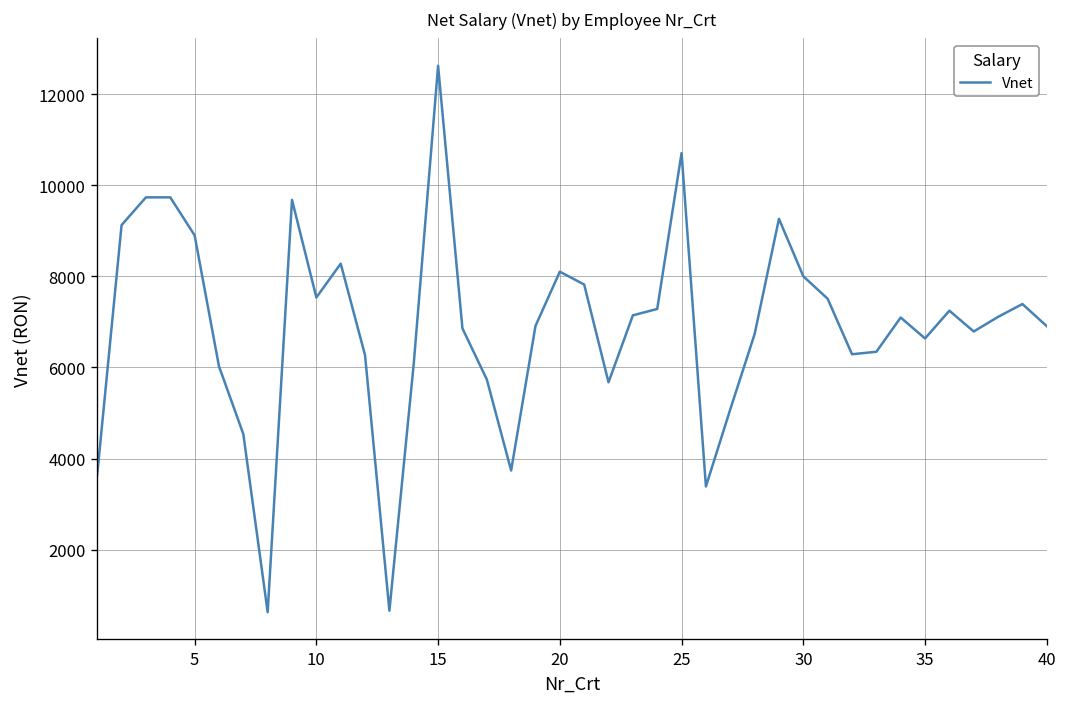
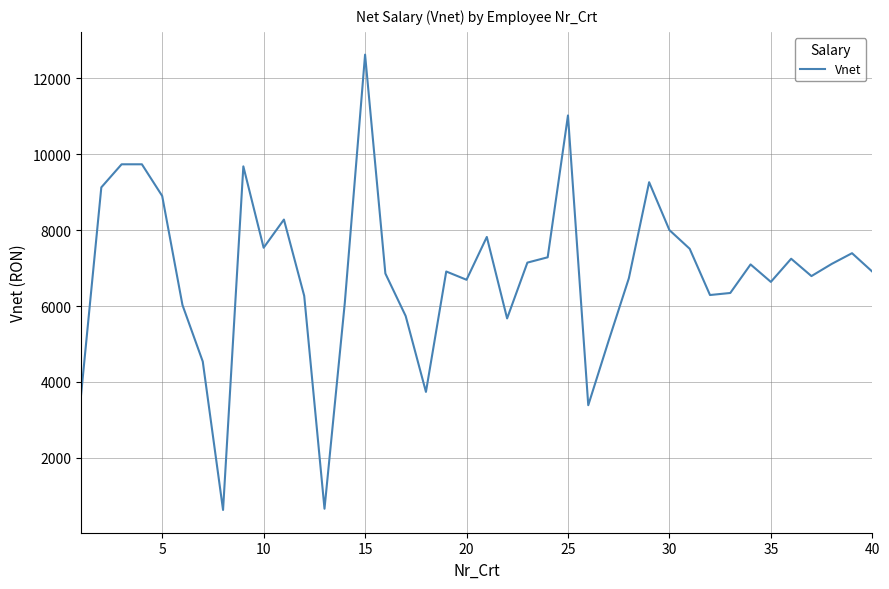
20: 8100 -> 6700
25: 10700 -> 11000
